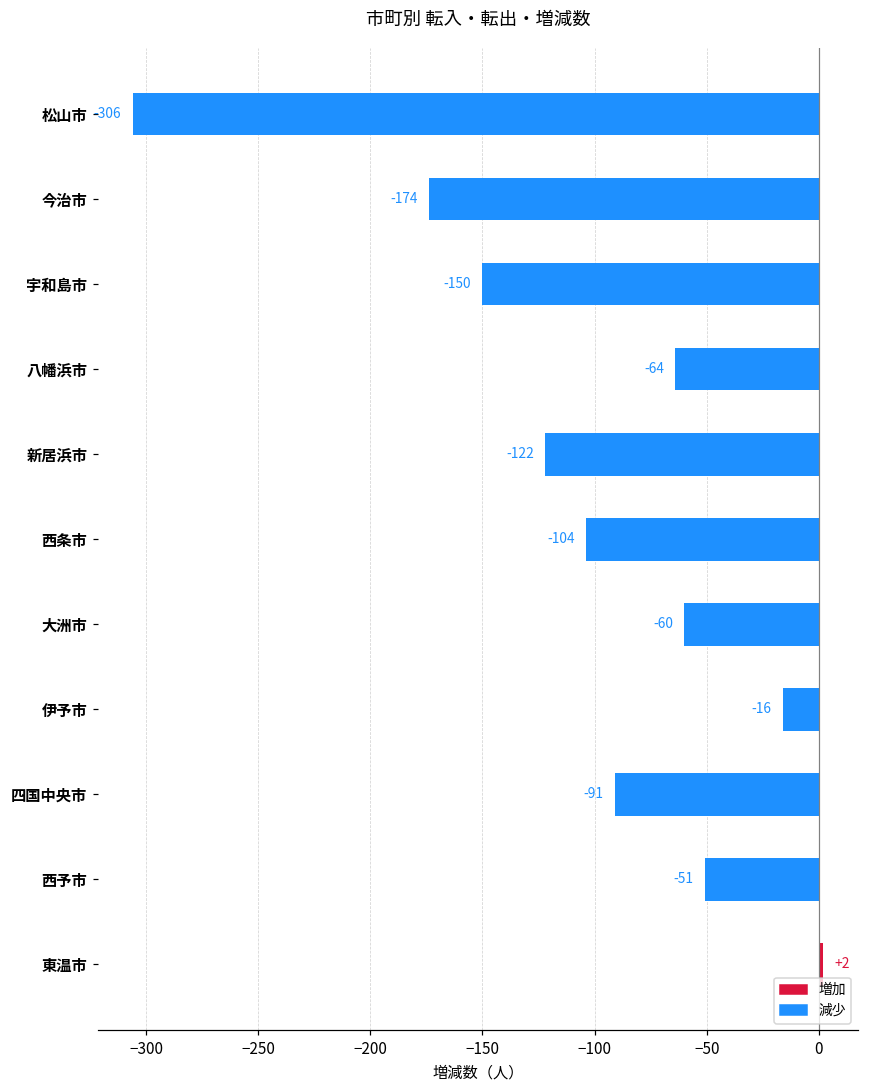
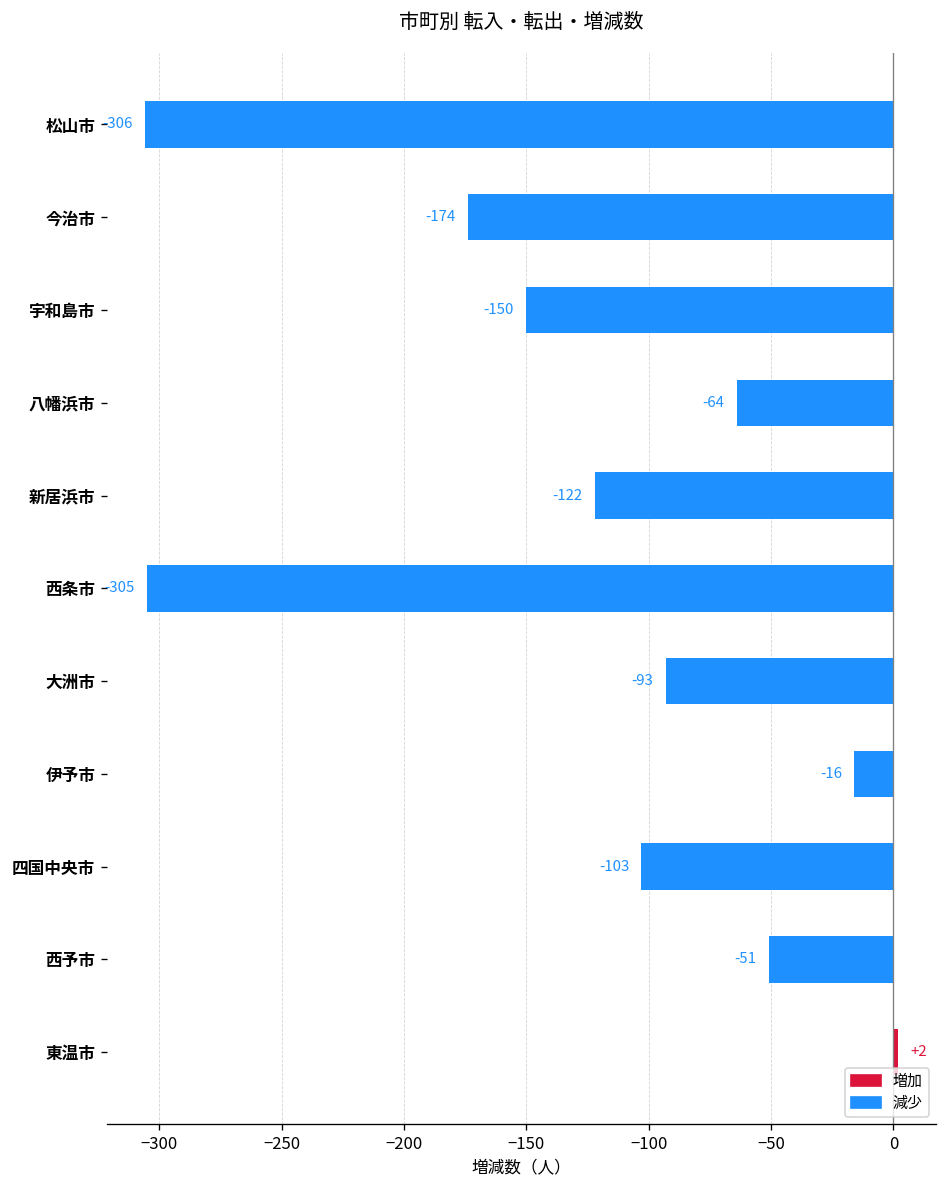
西条市: -104 -> -305
大洲市: -60 -> -93
四国中央市: -91 -> -103
